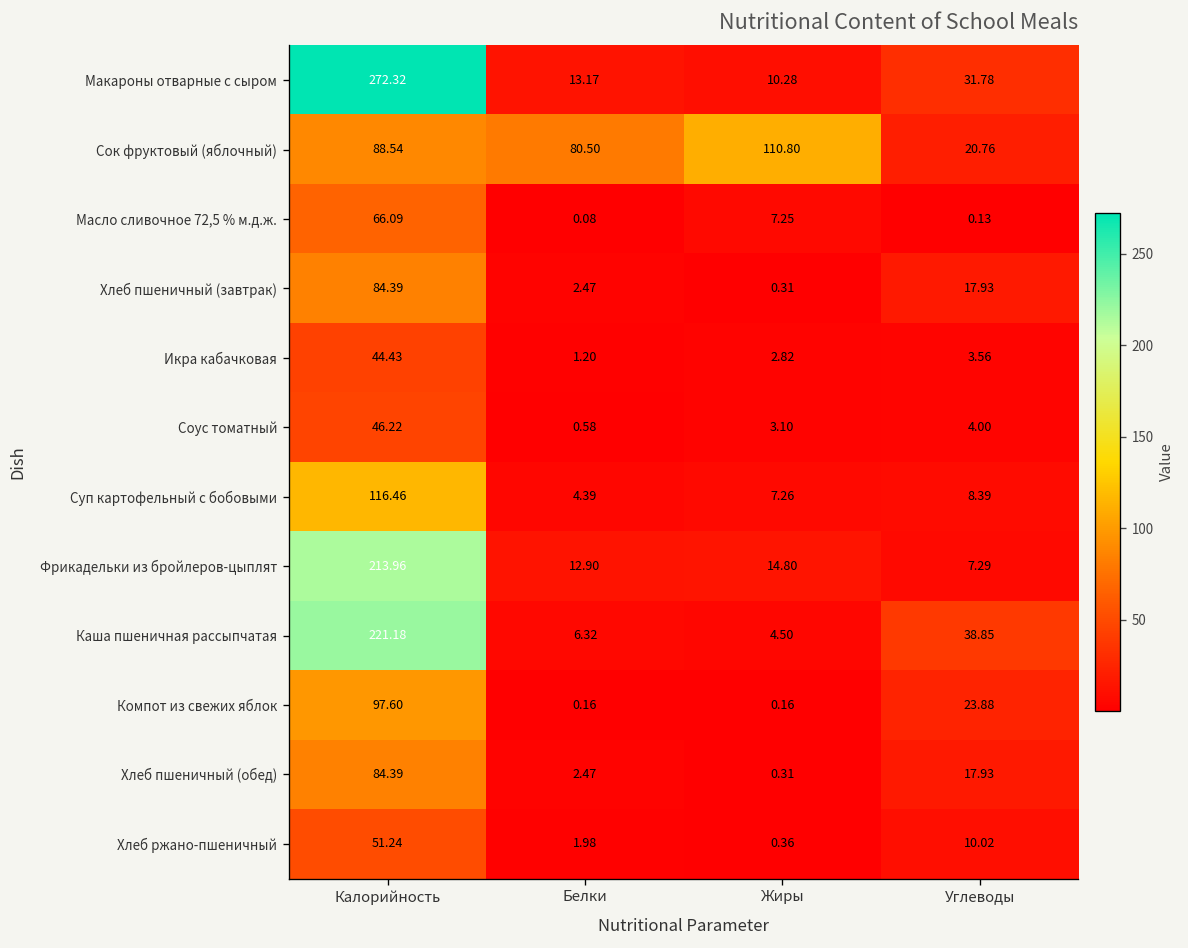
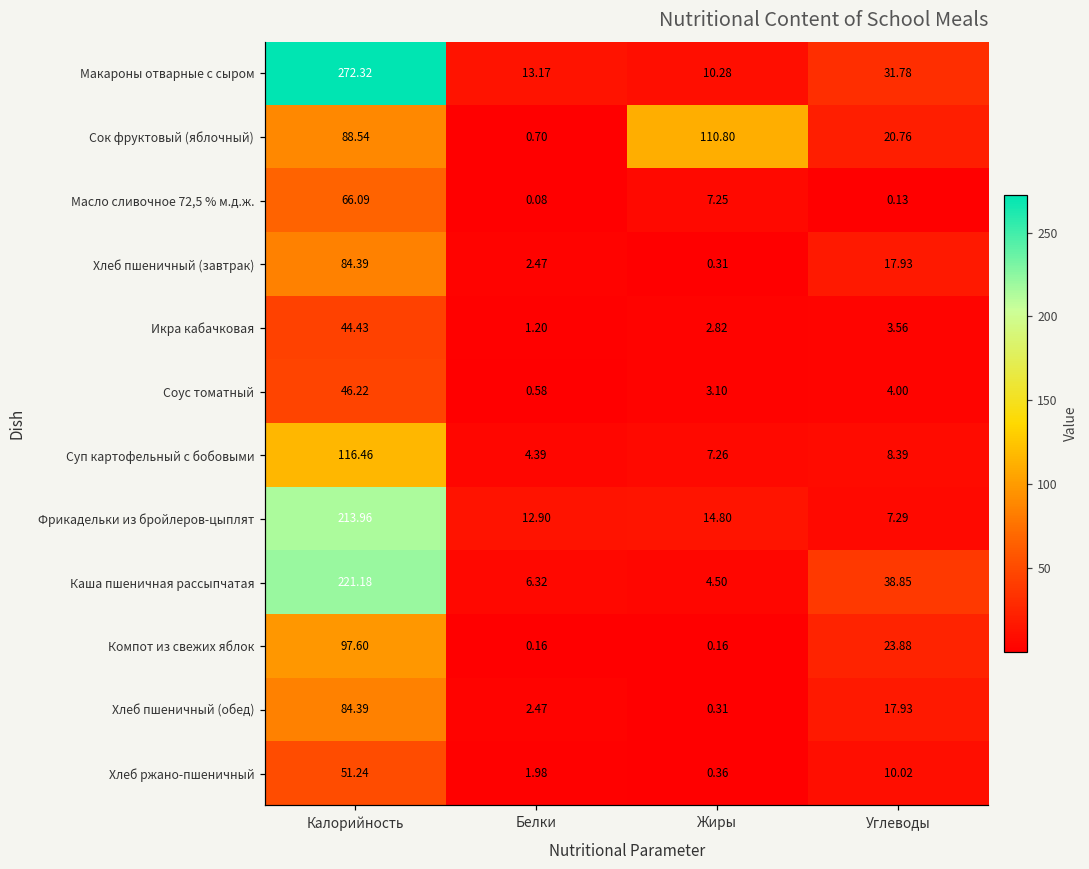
Сок фруктовый (яблочный), Белки: 80.50 -> 0.70
